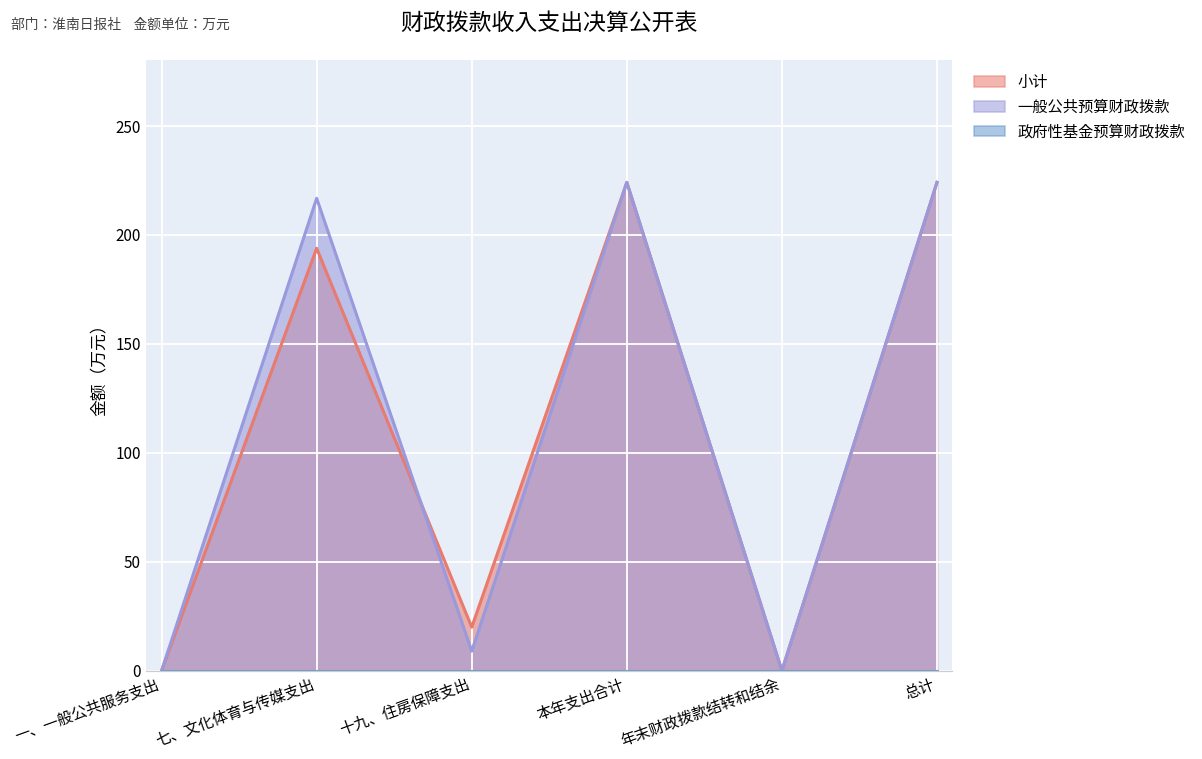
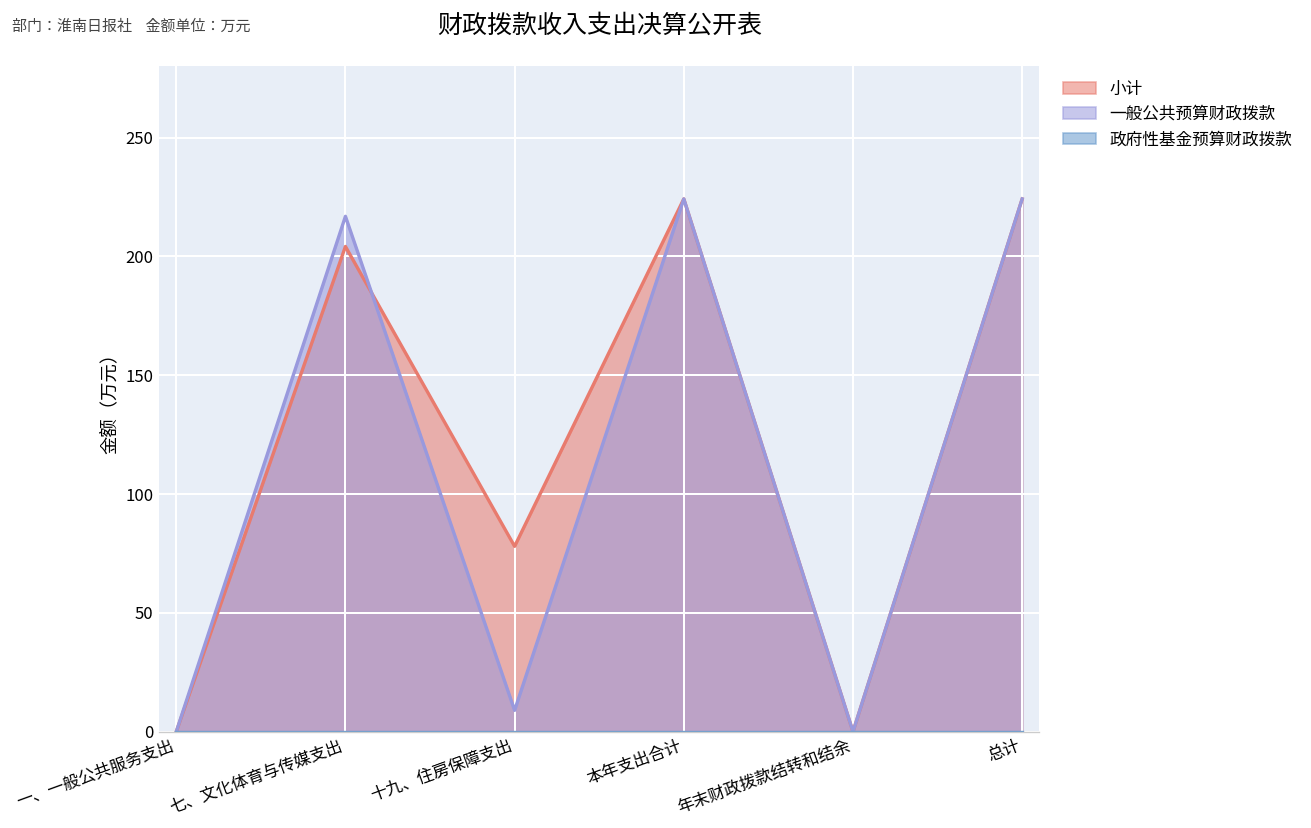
小计, 七、文化体育与传媒支出: 194 -> 204
小计, 十九、住房保障支出: 20 -> 78
